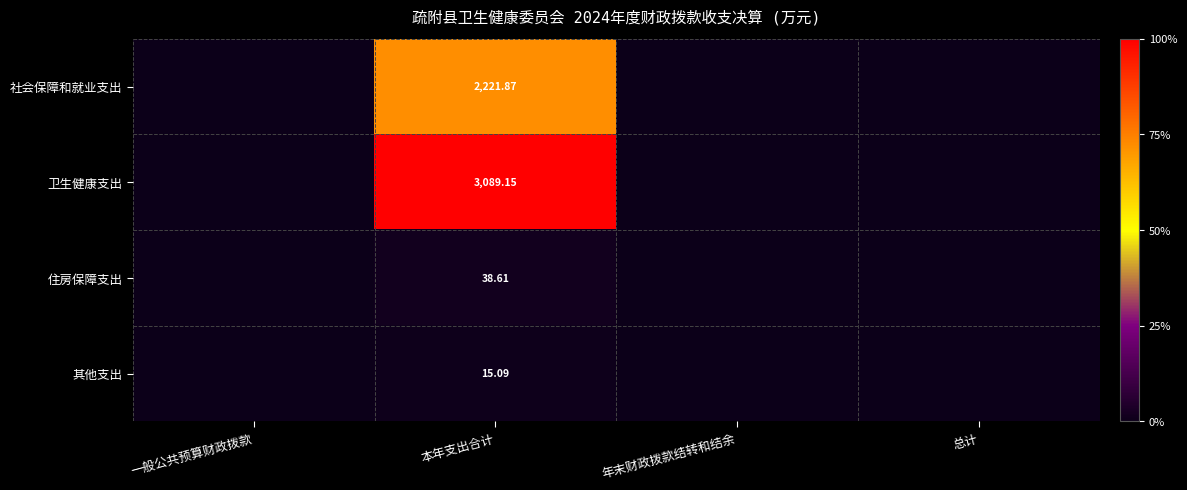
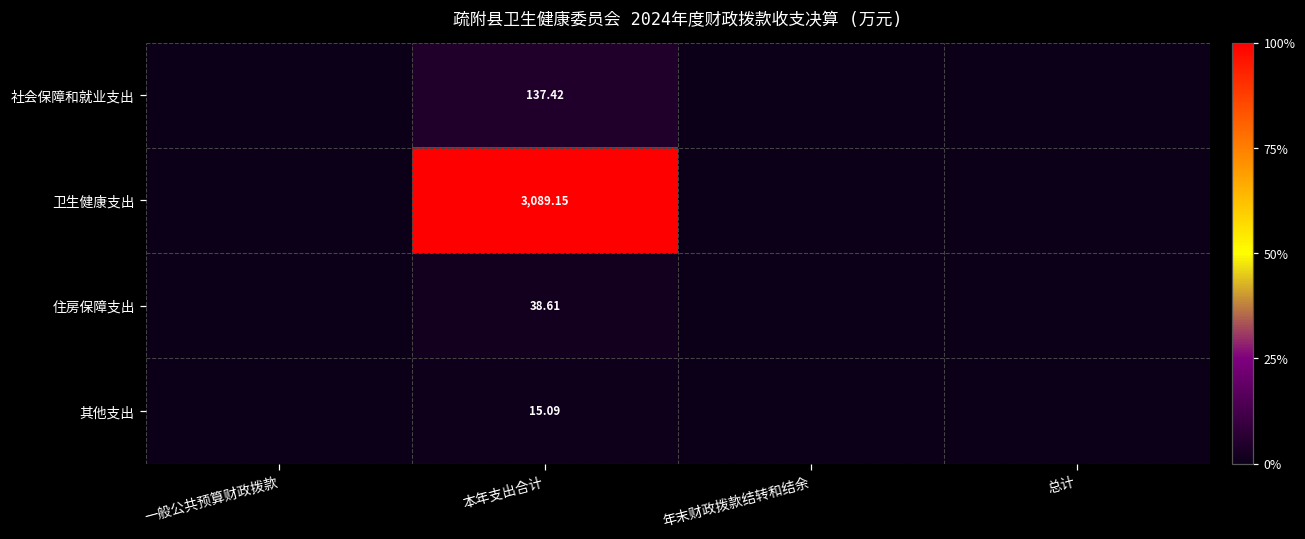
社会保障和就业支出, 本年支出合计: 2,221.87 -> 137.42
